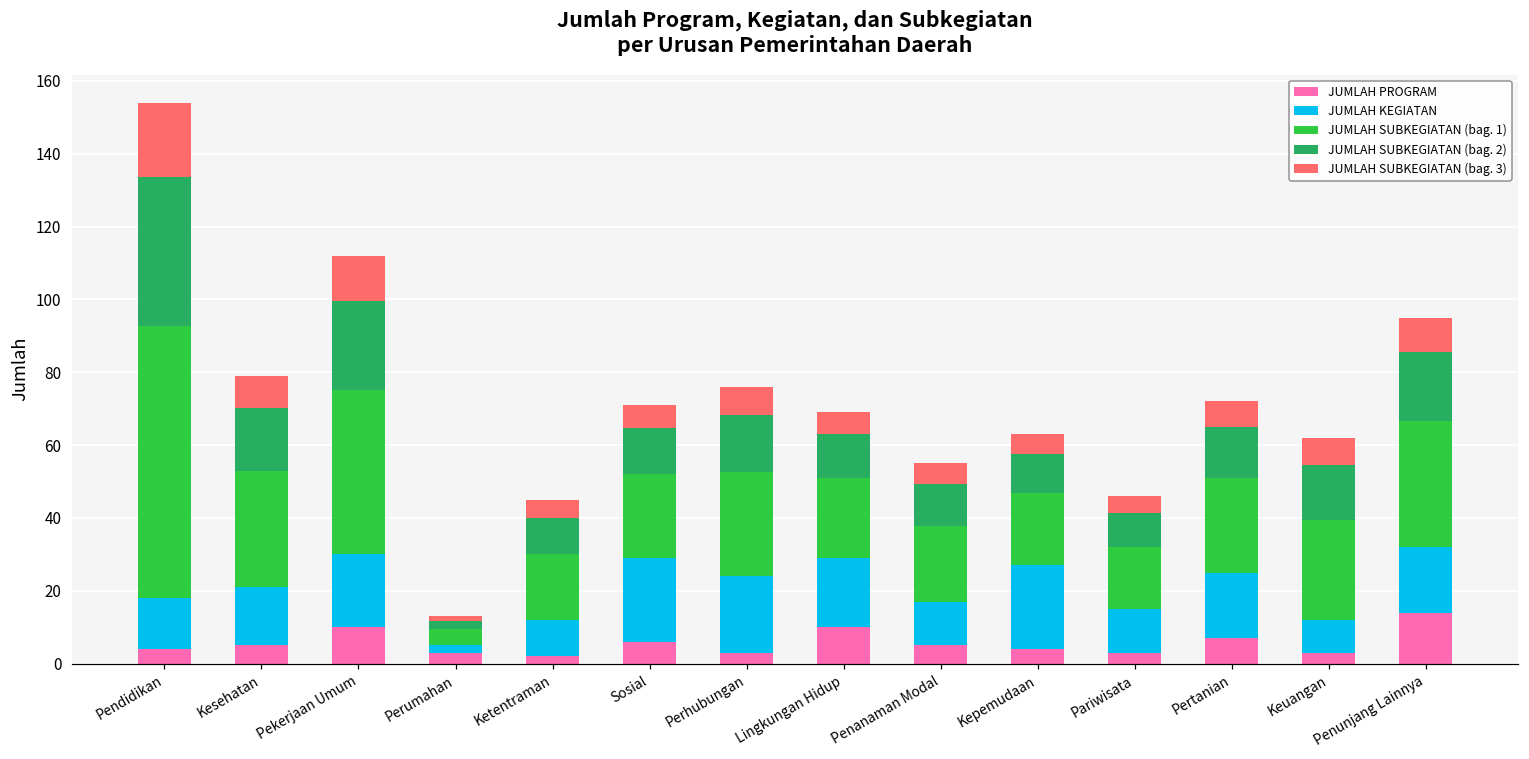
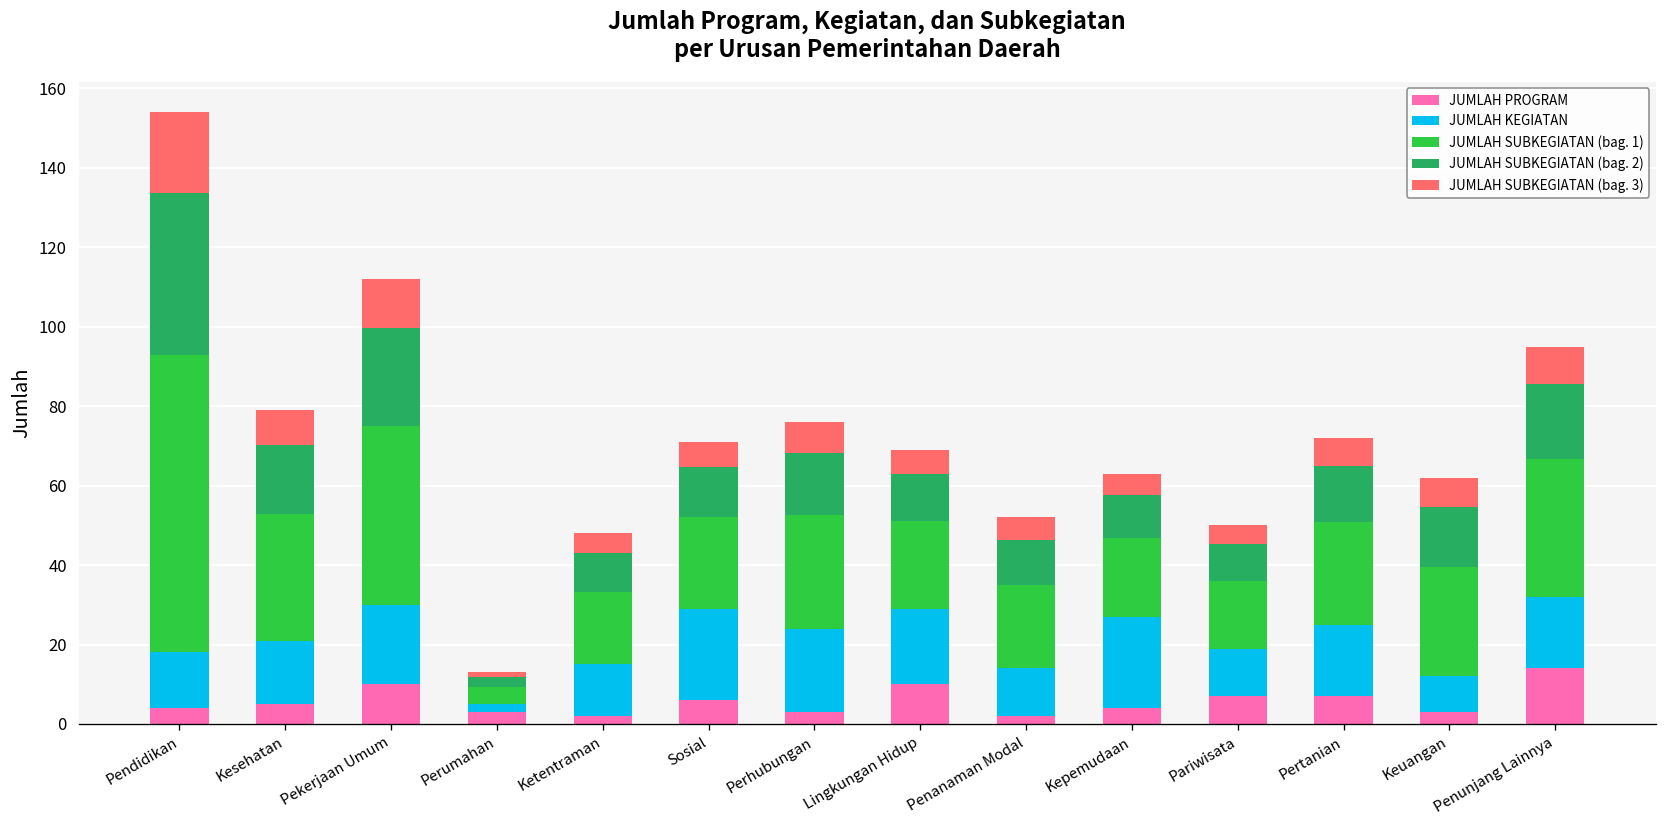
JUMLAH KEGIATAN, Ketentraman: 10 -> 13
JUMLAH PROGRAM, Penanaman Modal: 5 -> 2
JUMLAH PROGRAM, Pariwisata: 3 -> 7
